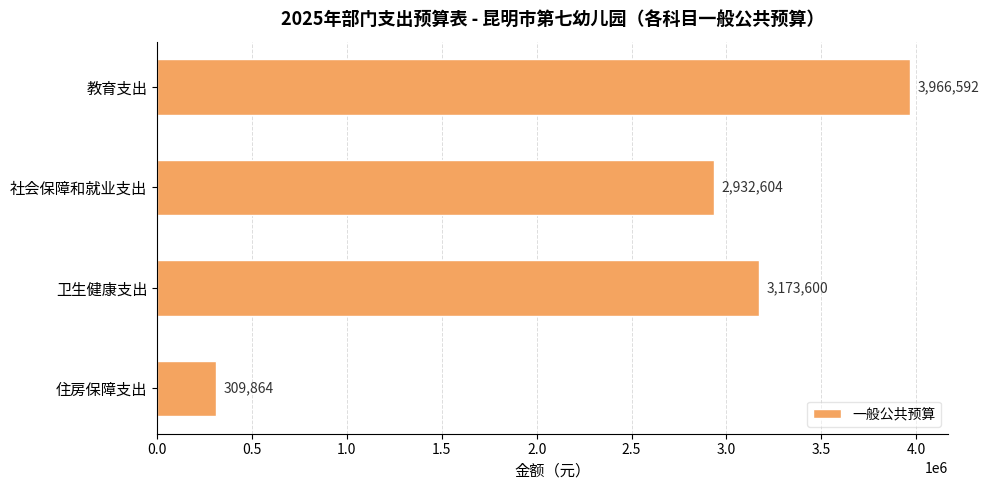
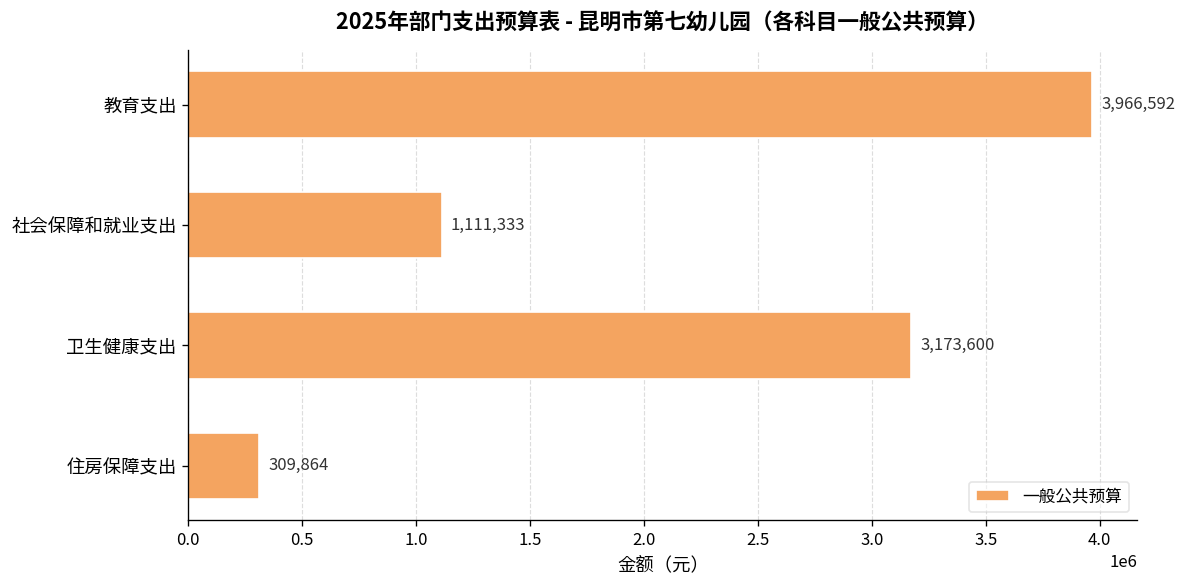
社会保障和就业支出: 2,932,604 -> 1,111,333
